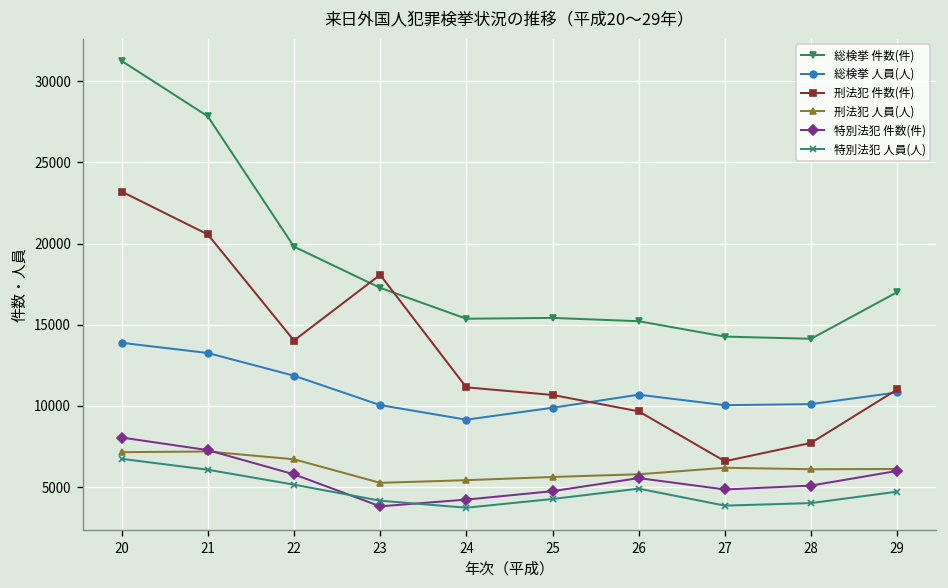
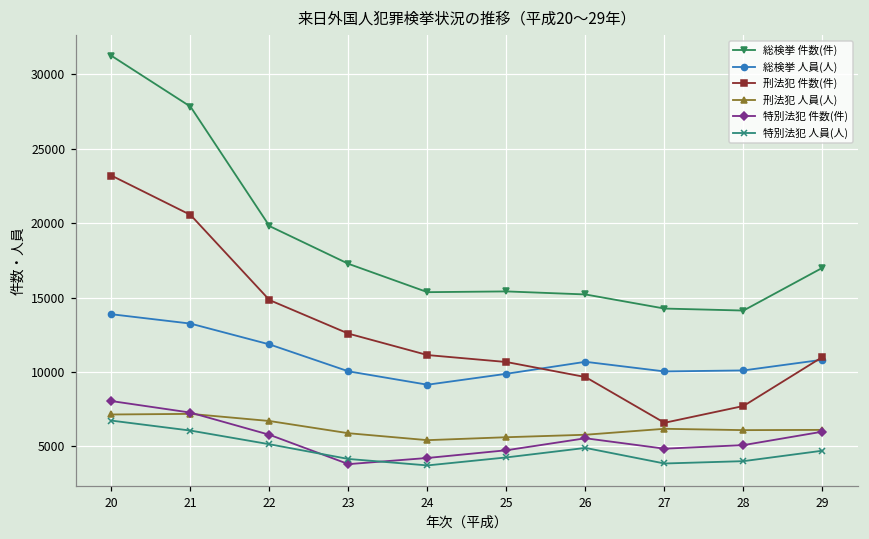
刑法犯 件数(件), 22: 14000 -> 14800
刑法犯 件数(件), 23: 18100 -> 12600
刑法犯 人員(人), 23: 5300 -> 5900
